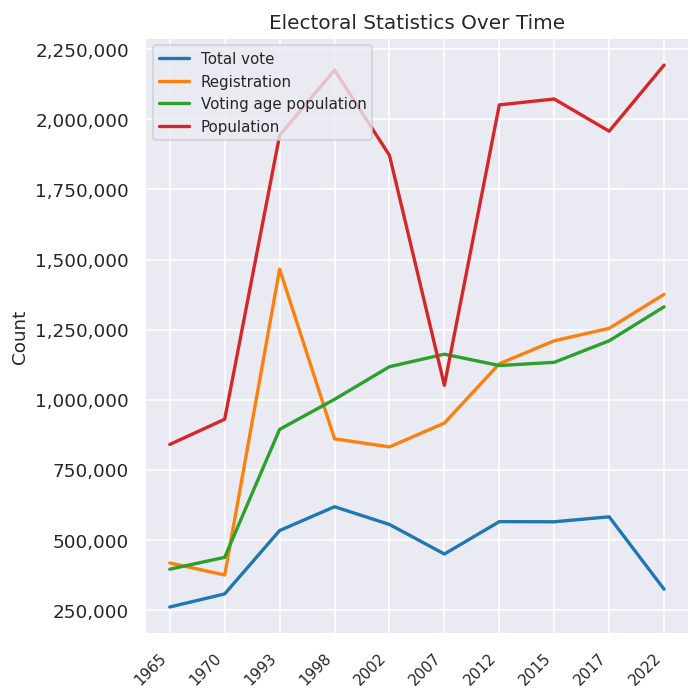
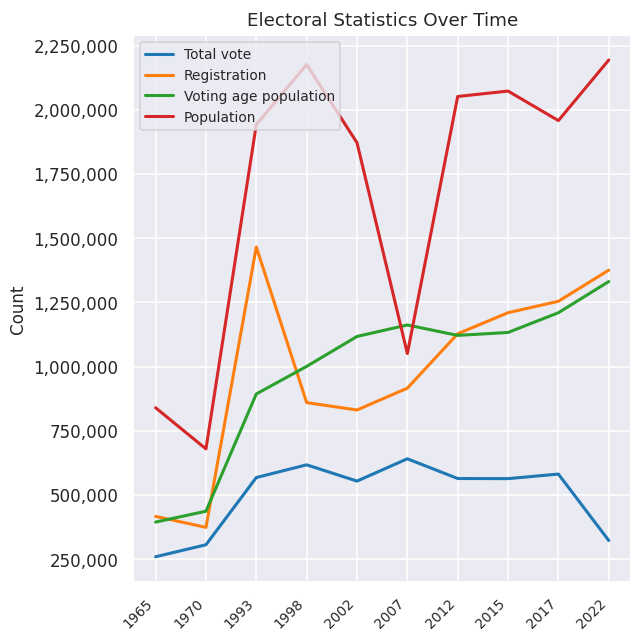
Population, 1970: 930,000 -> 680,000
Total vote, 1993: 530,000 -> 570,000
Total vote, 2007: 450,000 -> 640,000
